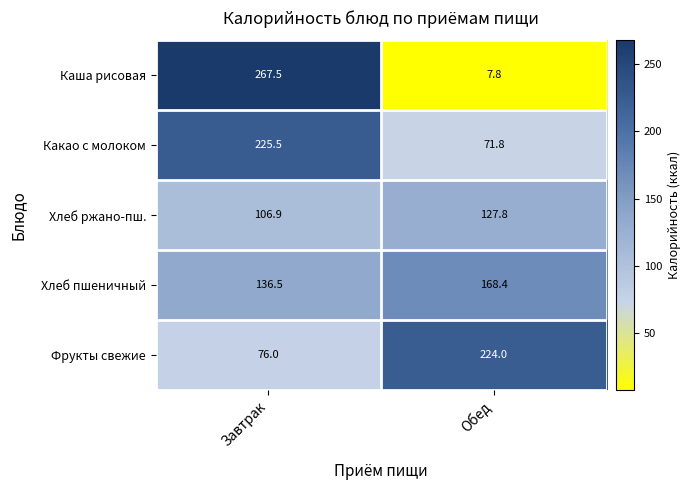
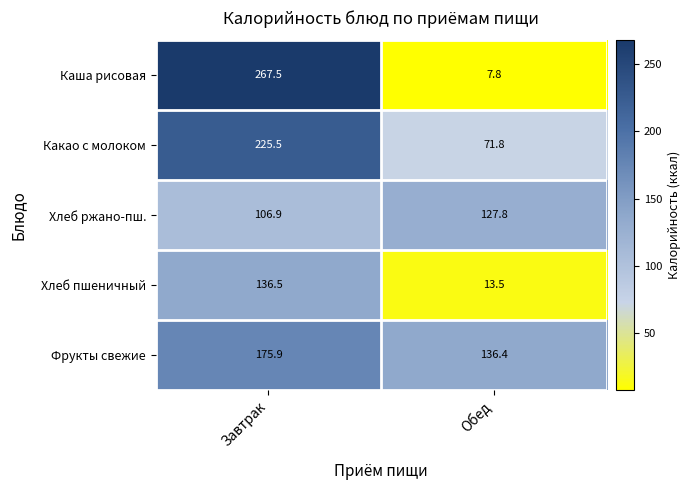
Хлеб пшеничный, Обед: 168.4 -> 13.5
Фрукты свежие, Завтрак: 76.0 -> 175.9
Фрукты свежие, Обед: 224.0 -> 136.4
